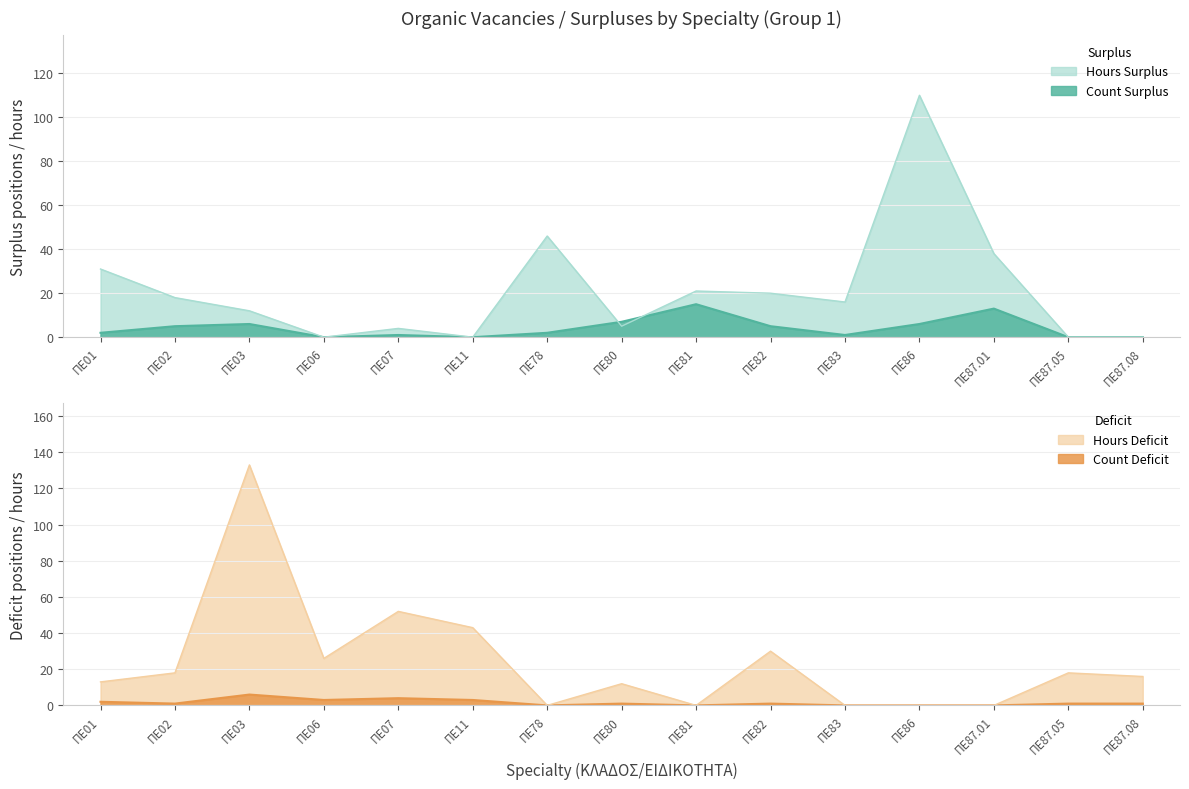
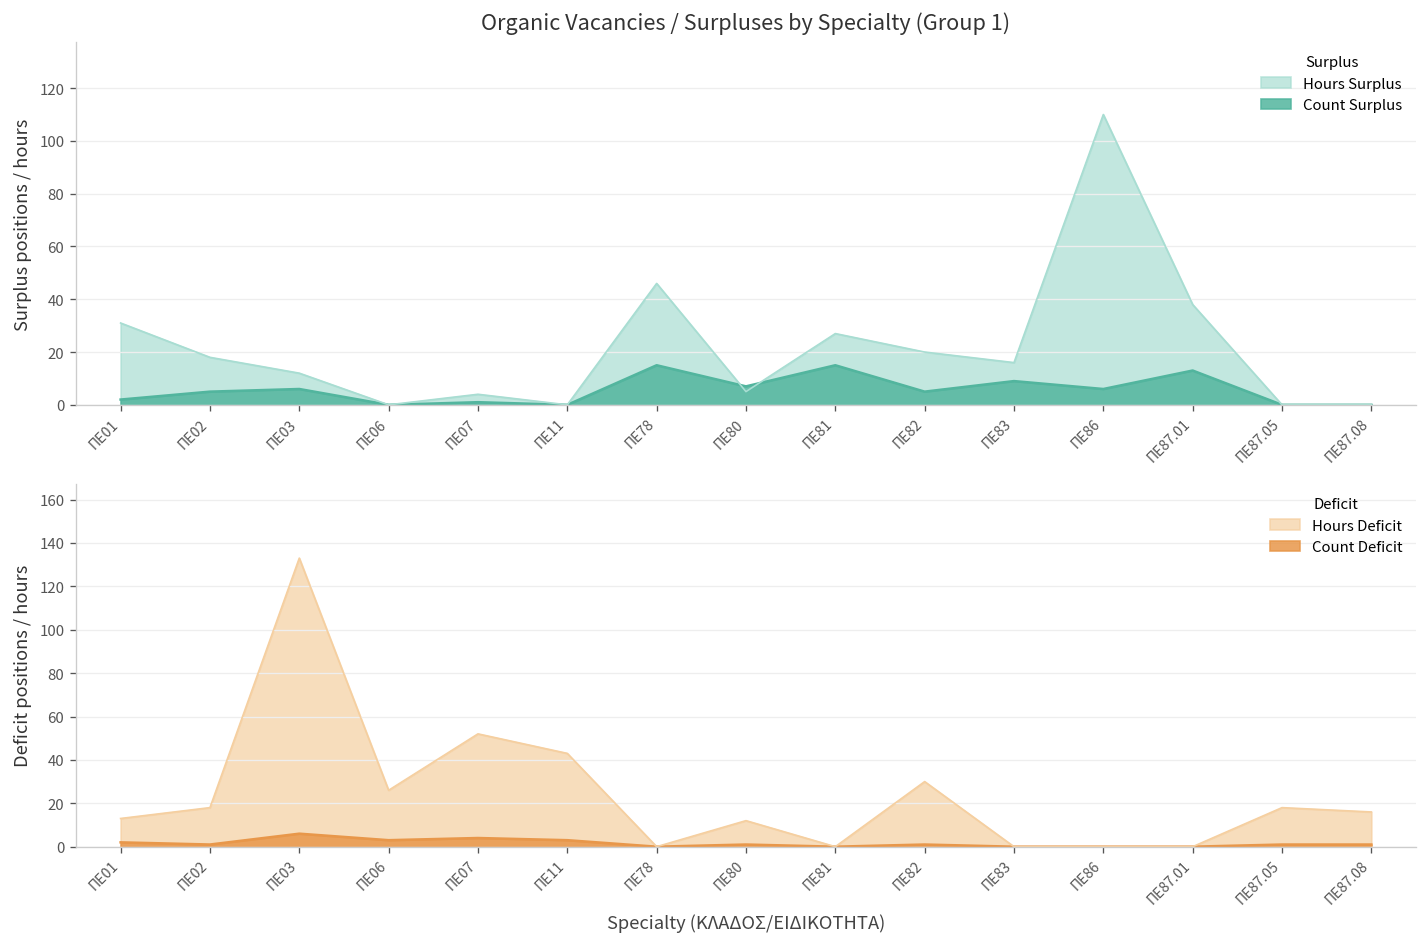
Organic Vacancies / Surpluses by Specialty (Group 1), Count Surplus, ΠΕ78: 2 -> 15
Organic Vacancies / Surpluses by Specialty (Group 1), Hours Surplus, ΠΕ81: 21 -> 27
Organic Vacancies / Surpluses by Specialty (Group 1), Count Surplus, ΠΕ83: 1 -> 9
